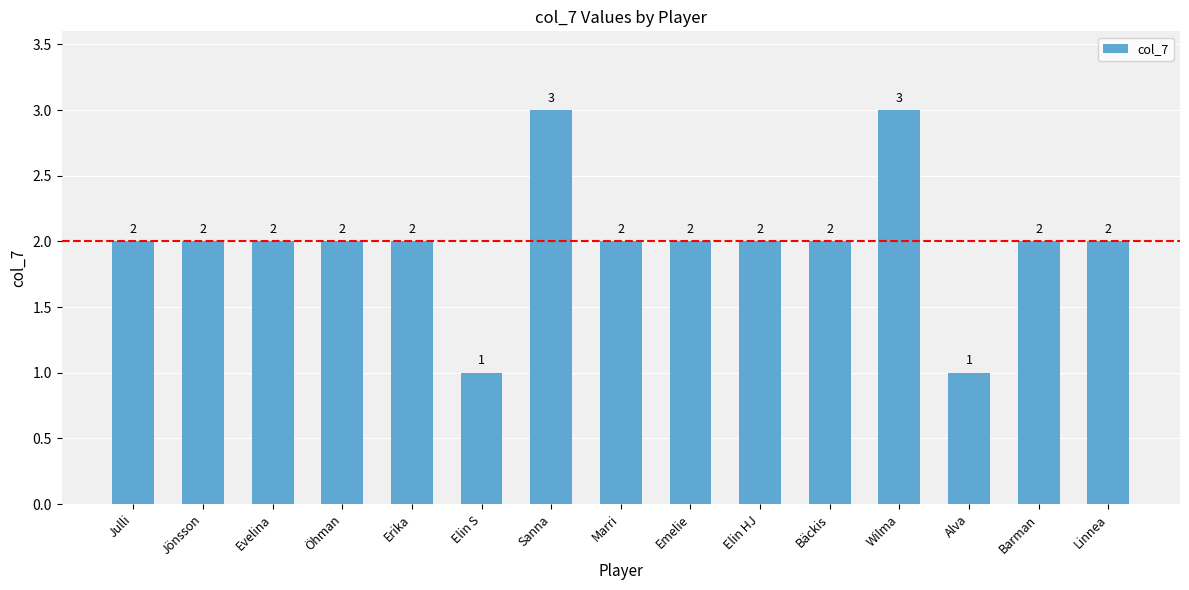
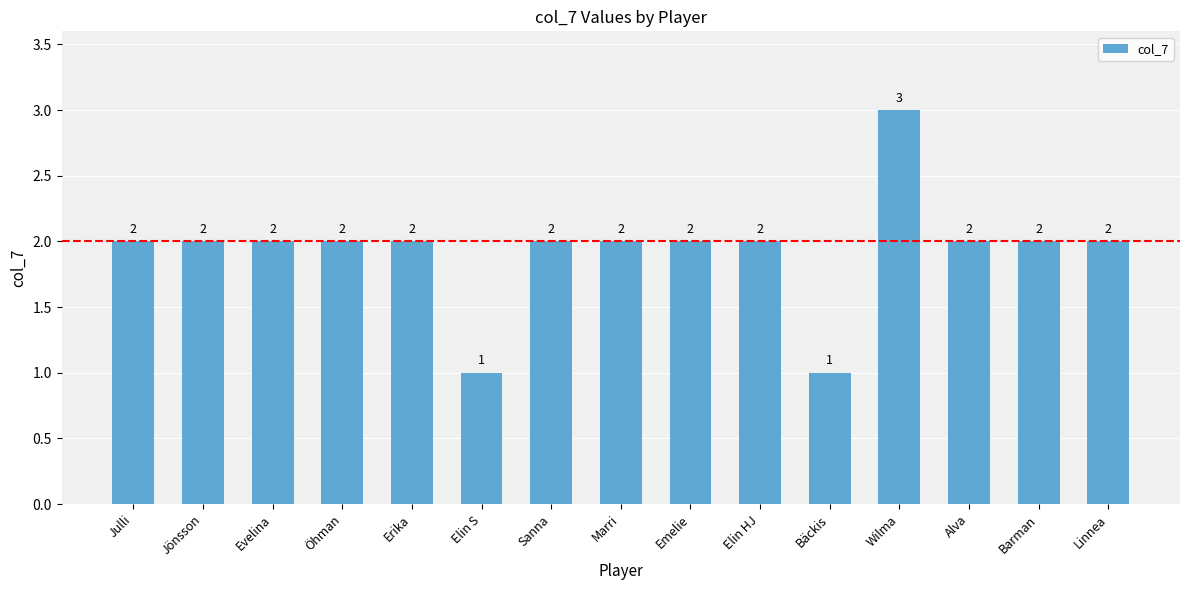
Sanna: 3 -> 2
Bäckis: 2 -> 1
Alva: 1 -> 2
